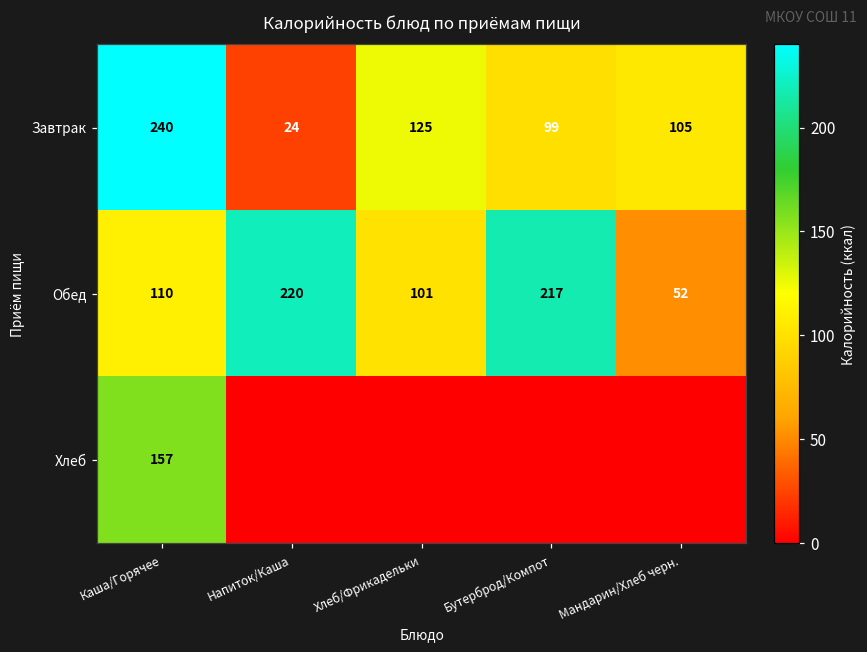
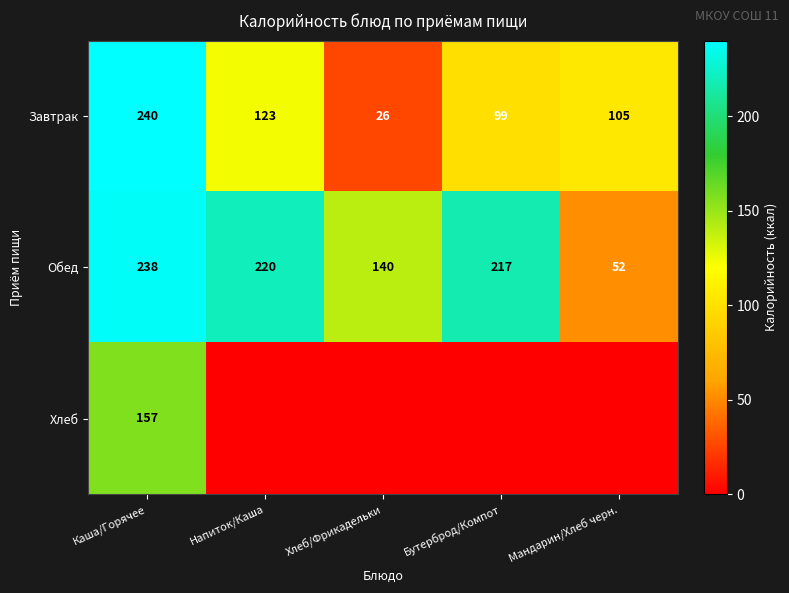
Завтрак, Напиток/Каша: 24 -> 123
Завтрак, Хлеб/Фрикадельки: 125 -> 26
Обед, Каша/Горячее: 110 -> 238
Обед, Хлеб/Фрикадельки: 101 -> 140
